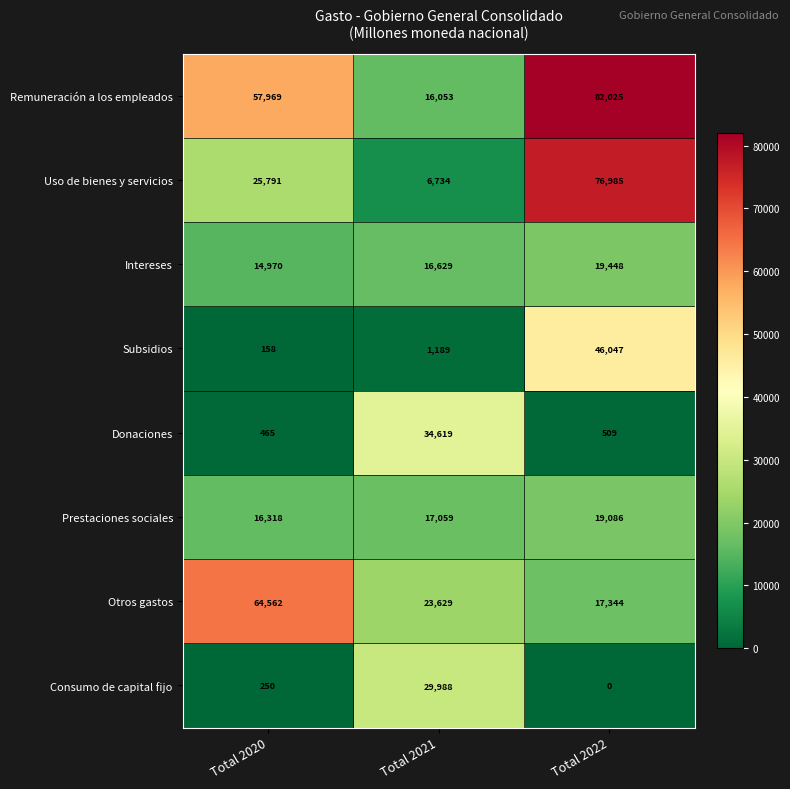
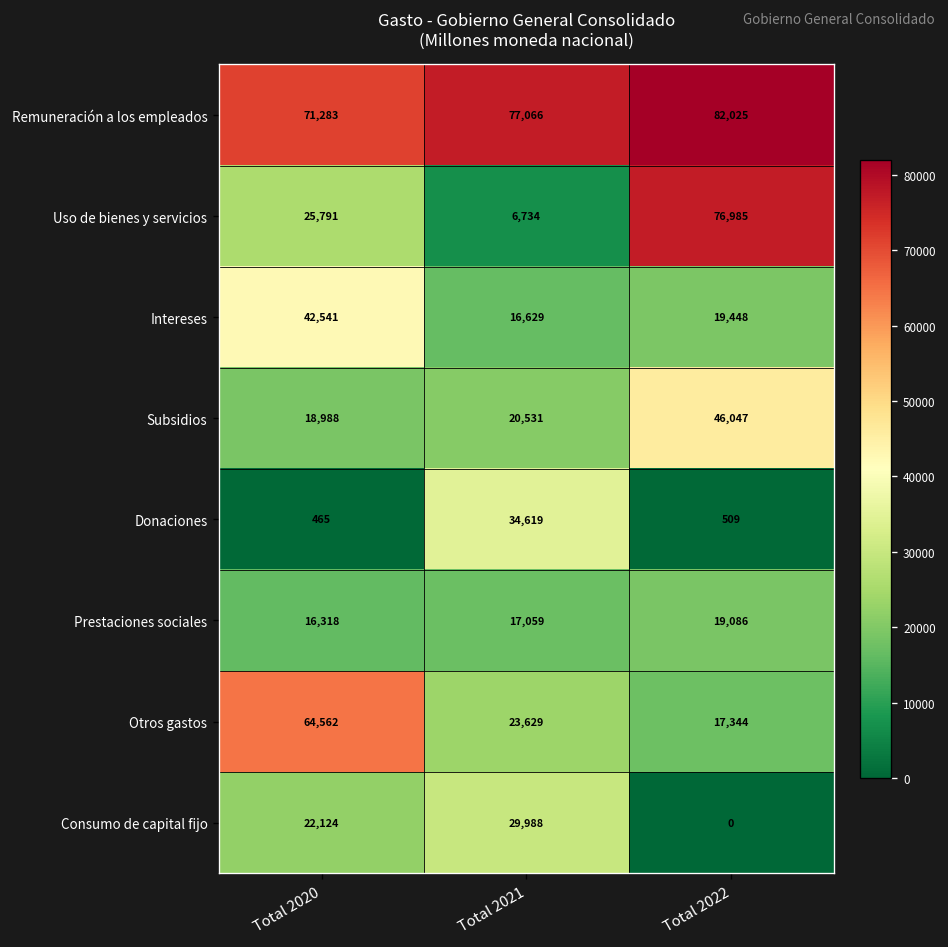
Remuneración a los empleados, Total 2020: 57,969 -> 71,283
Remuneración a los empleados, Total 2021: 16,053 -> 77,066
Intereses, Total 2020: 14,970 -> 42,541
Subsidios, Total 2020: 158 -> 18,988
Subsidios, Total 2021: 1,189 -> 20,531
Consumo de capital fijo, Total 2020: 250 -> 22,124
